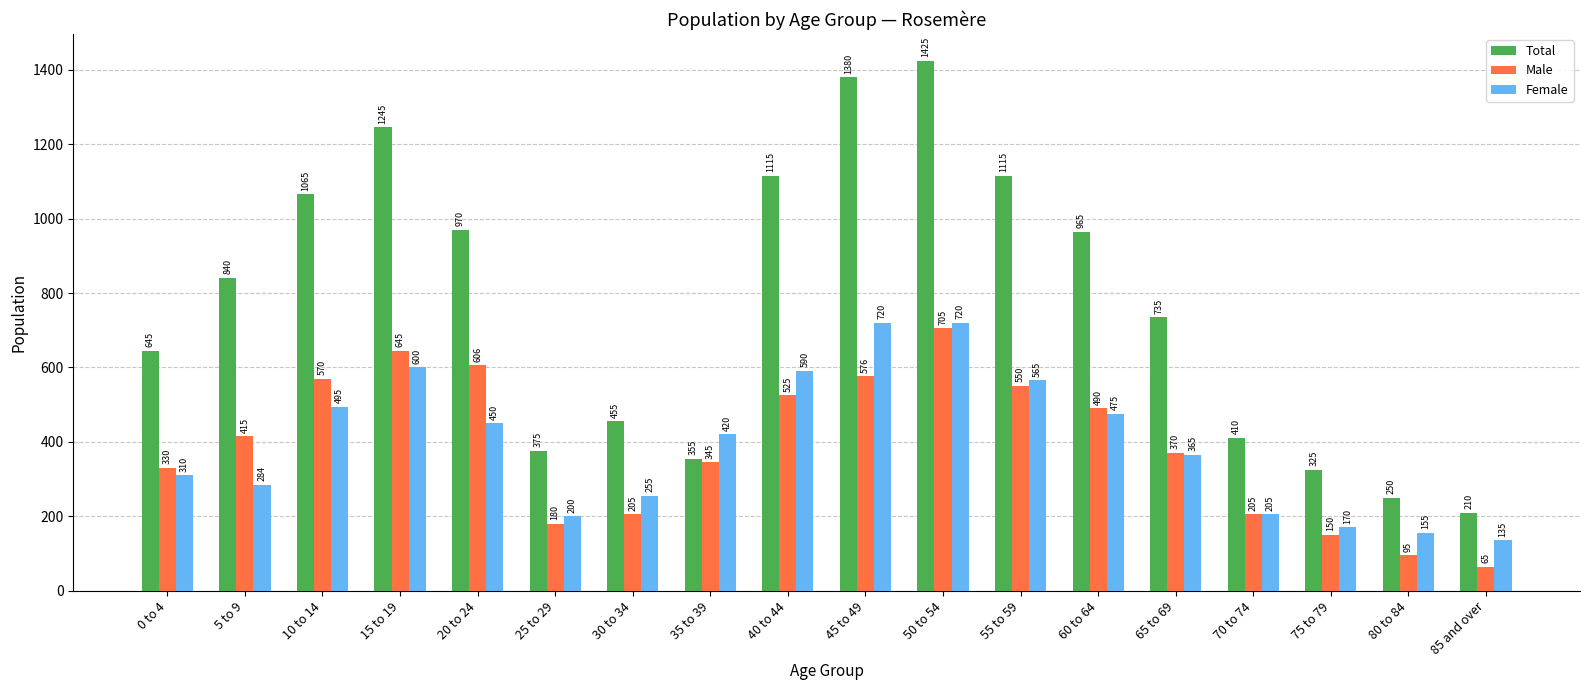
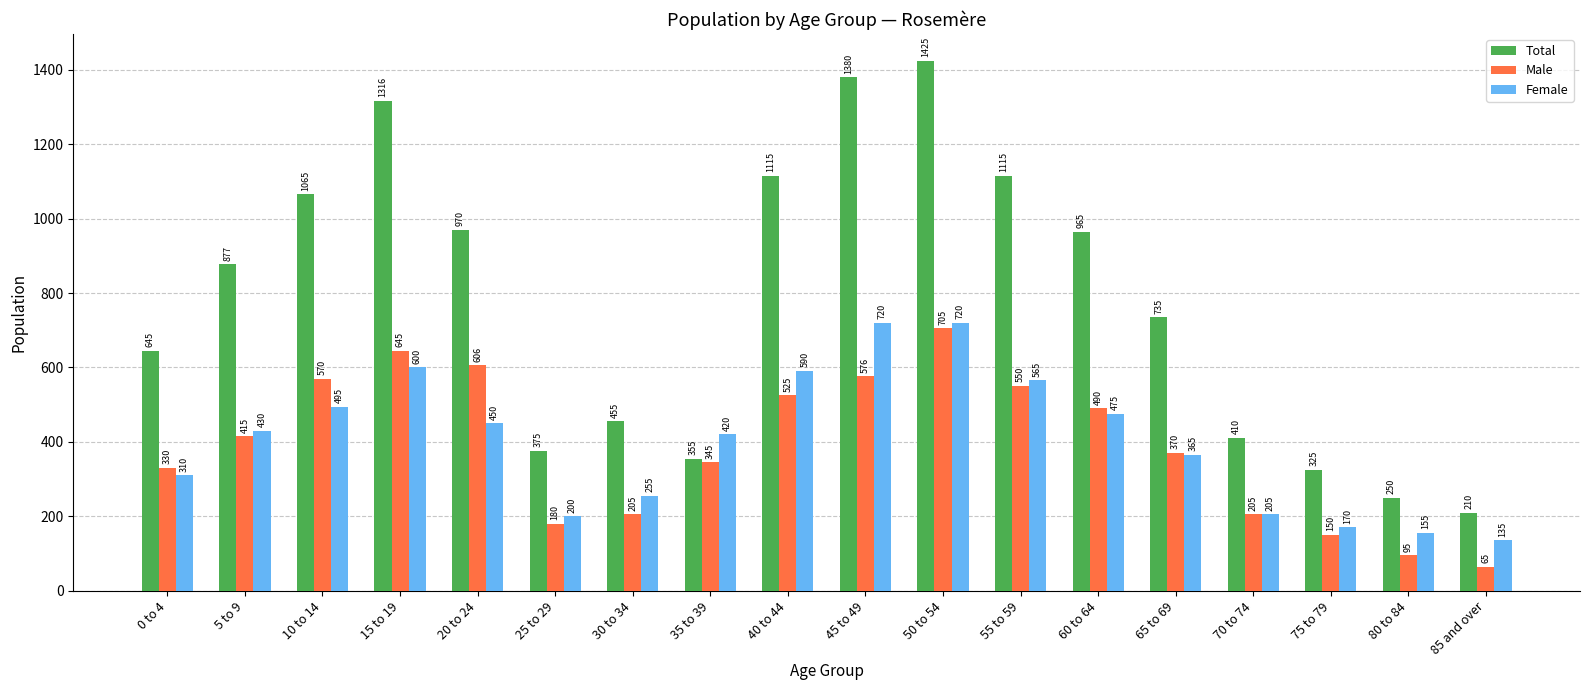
Total, 5 to 9: 840 -> 877
Female, 5 to 9: 284 -> 430
Total, 15 to 19: 1245 -> 1316
